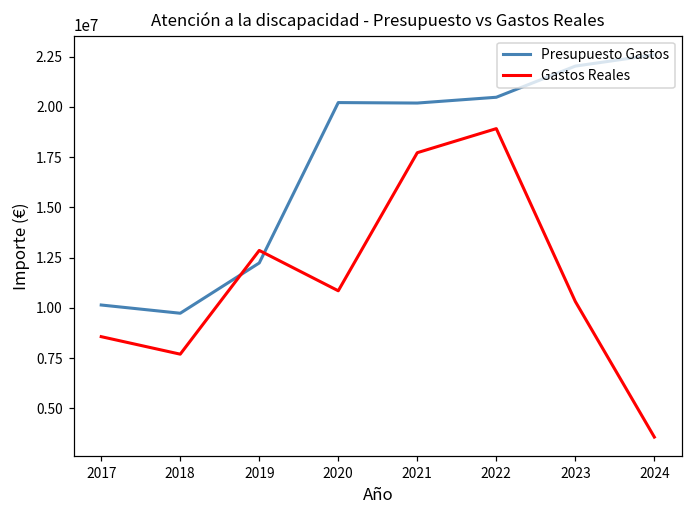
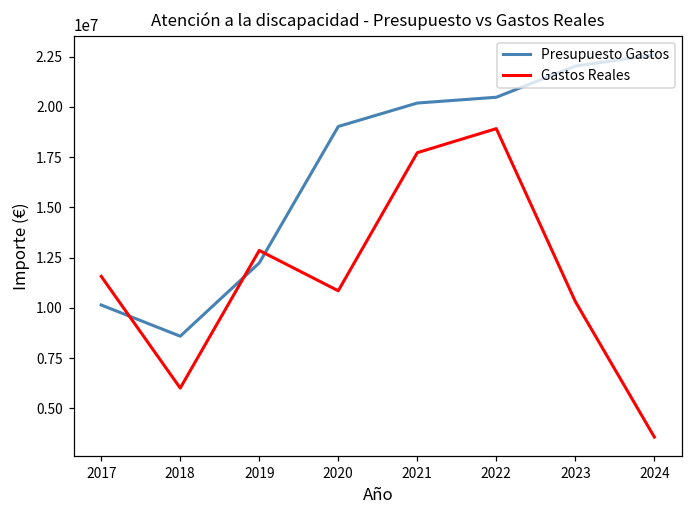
Gastos Reales, 2017: 8600000 -> 11600000
Presupuesto Gastos, 2018: 9700000 -> 8600000
Gastos Reales, 2018: 7700000 -> 6000000
Presupuesto Gastos, 2020: 20200000 -> 19000000
